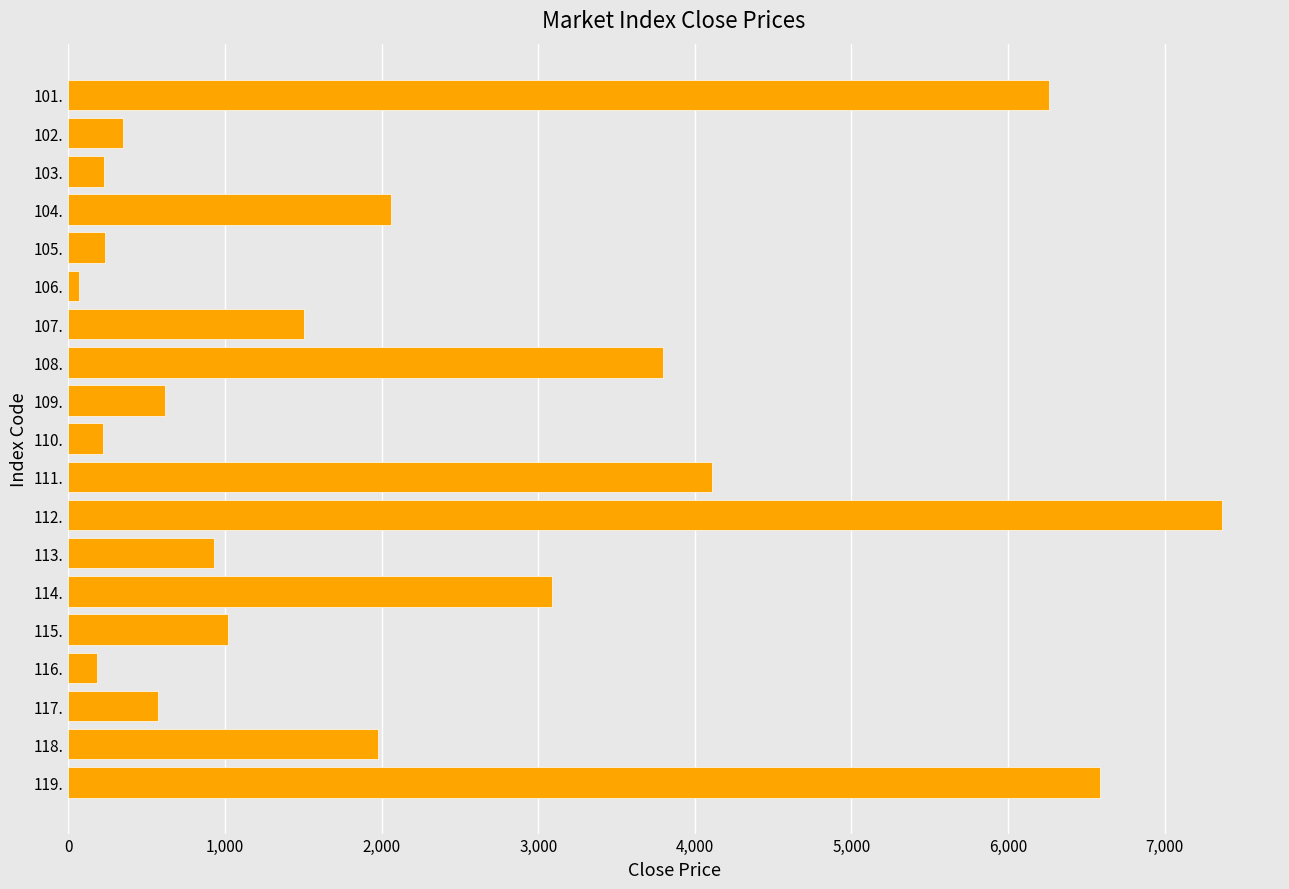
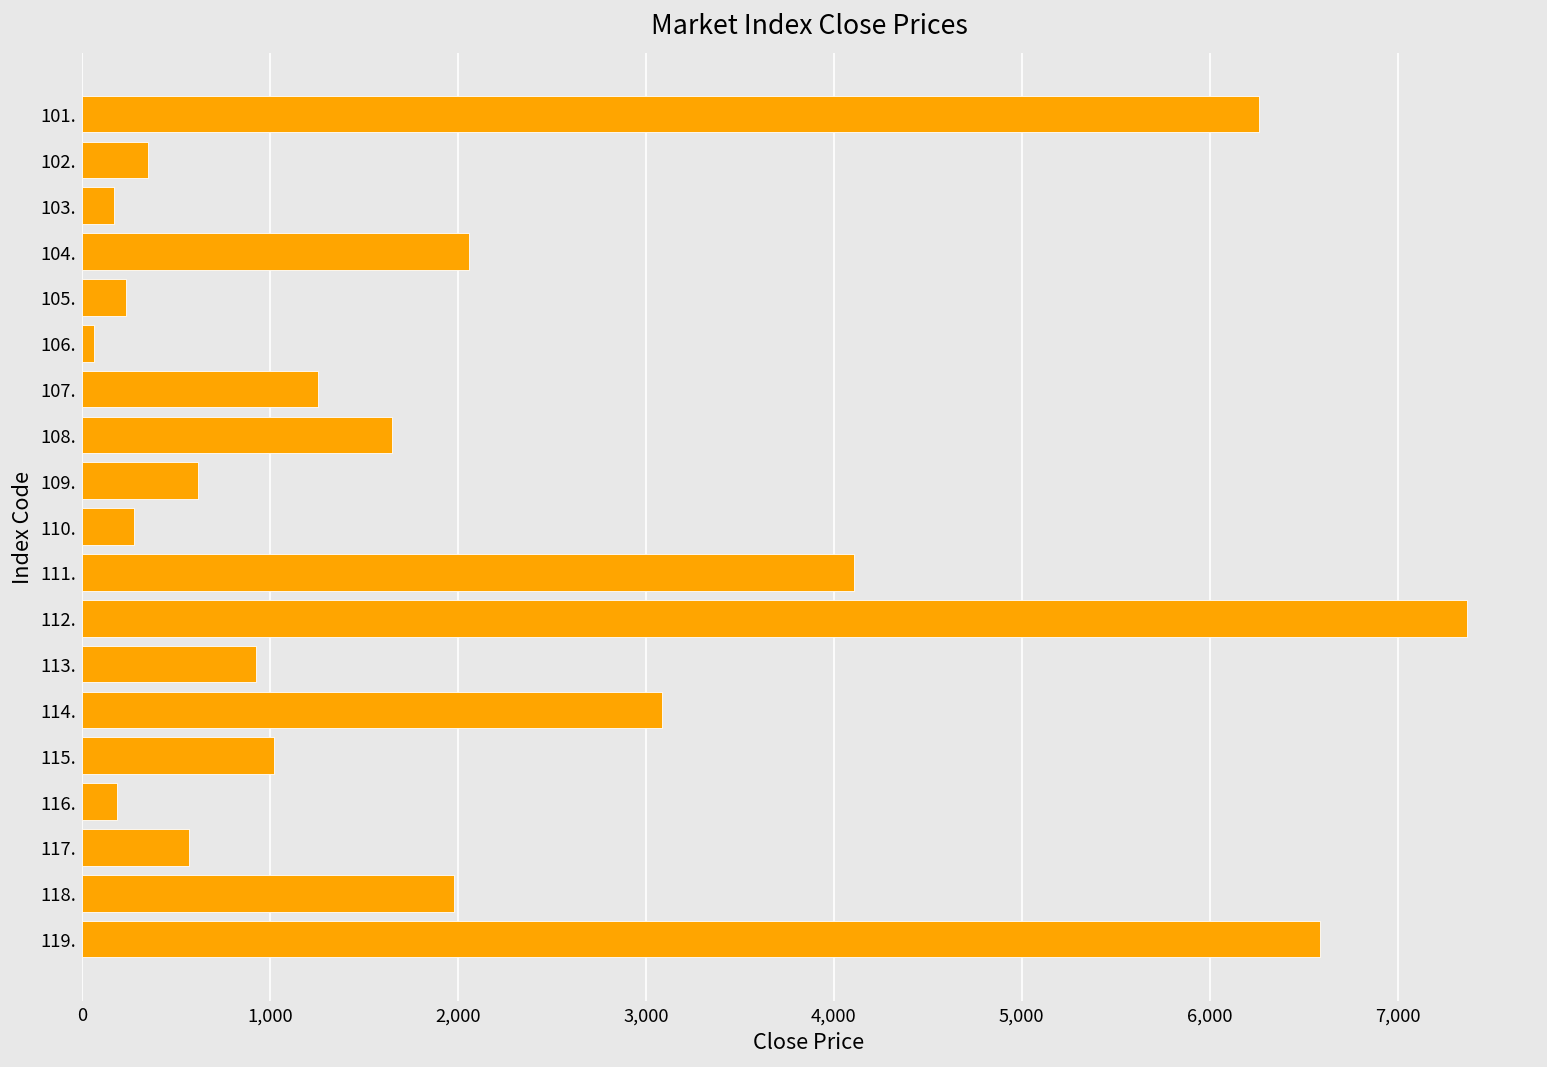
103.: 230 -> 170
107.: 1,510 -> 1,260
108.: 3,800 -> 1,650
110.: 220 -> 280
